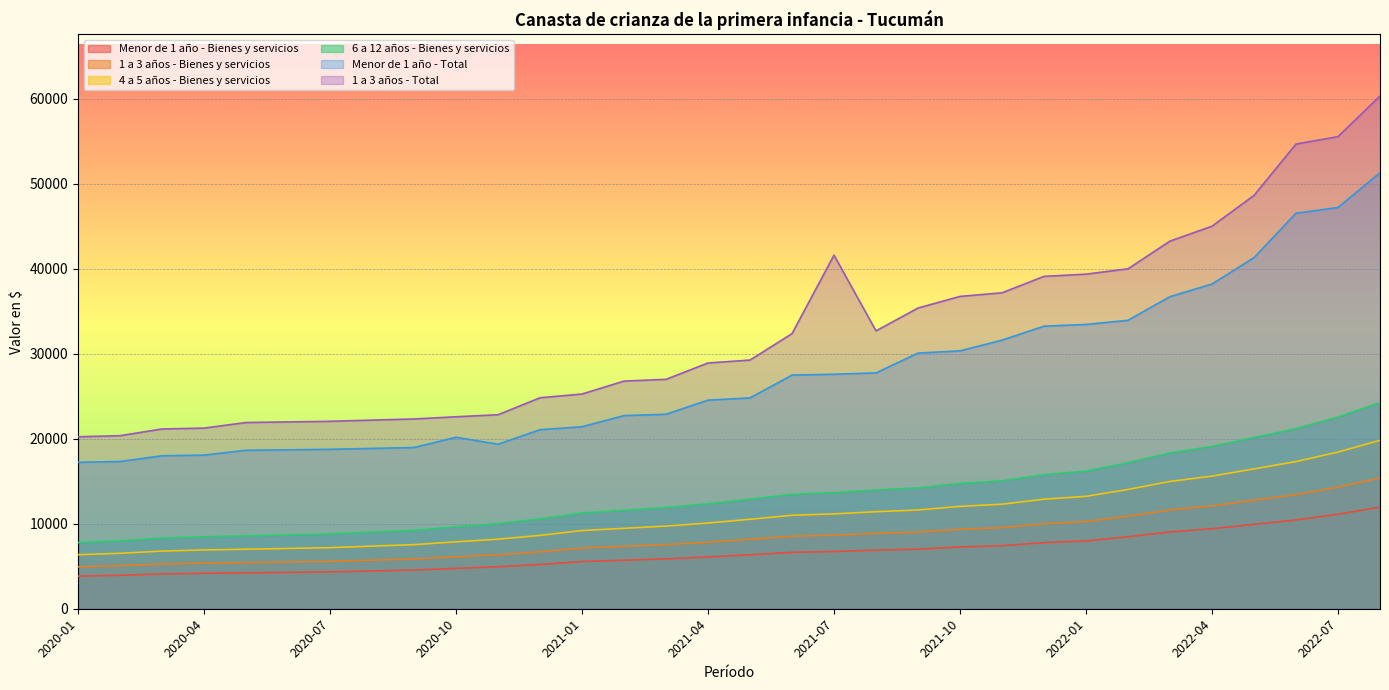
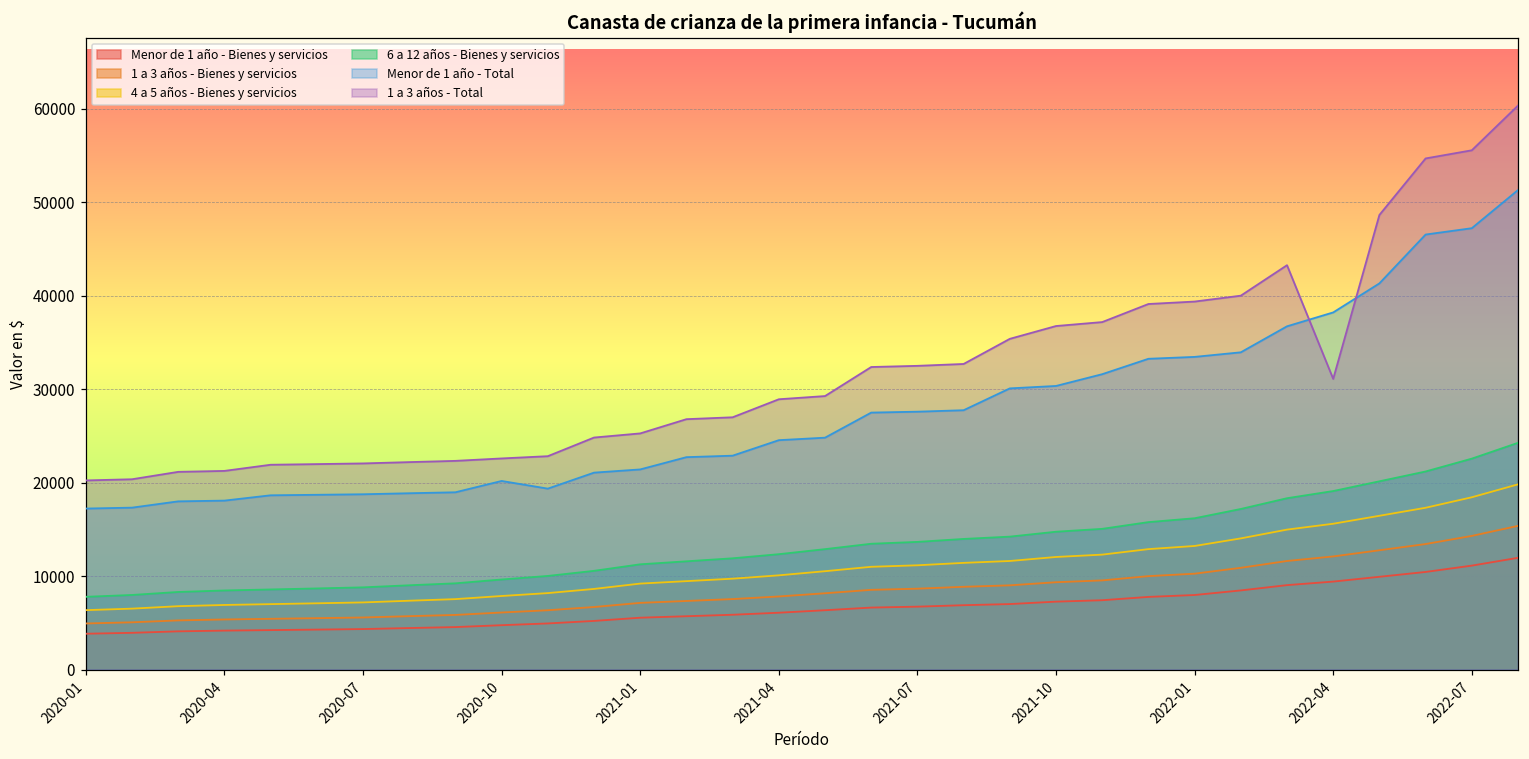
1 a 3 años - Total, 2021-07: 42000 -> 32000
1 a 3 años - Total, 2022-04: 45000 -> 31000
